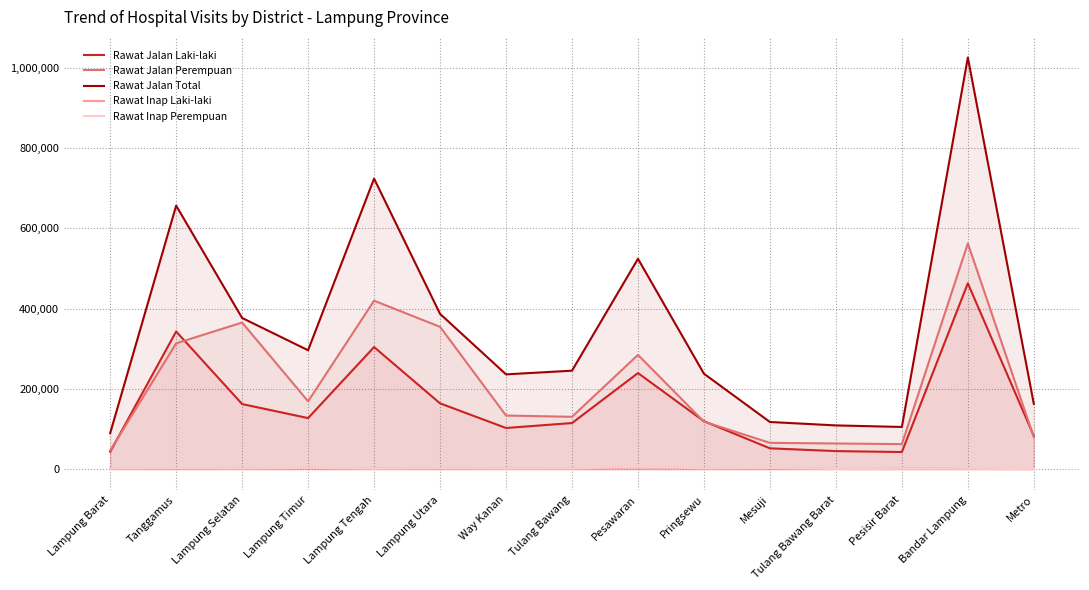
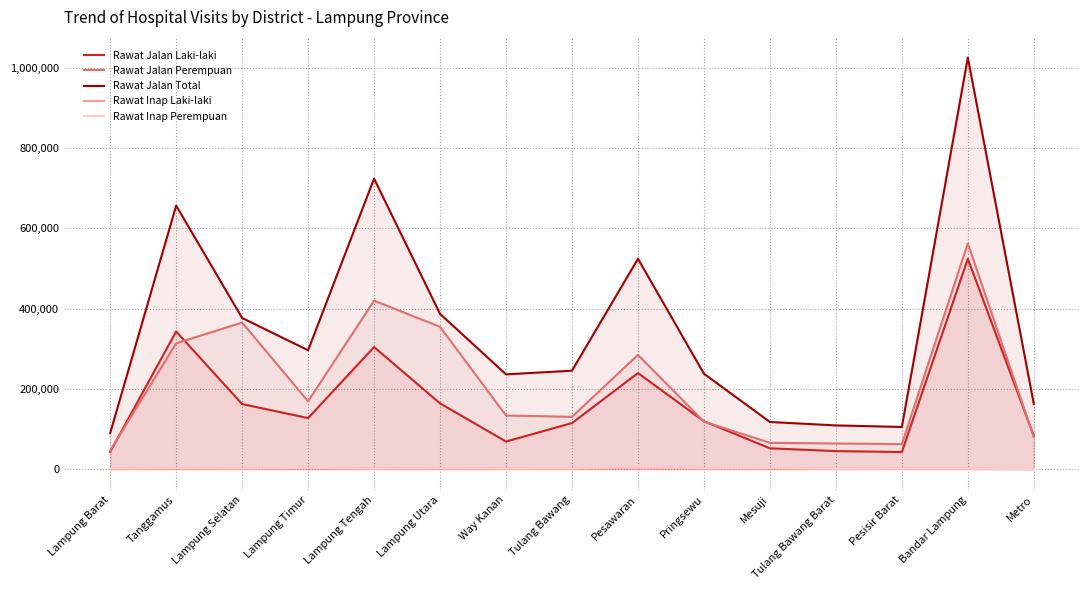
Rawat Jalan Laki-laki, Way Kanan: 100,000 -> 70,000
Rawat Jalan Laki-laki, Bandar Lampung: 460,000 -> 520,000
